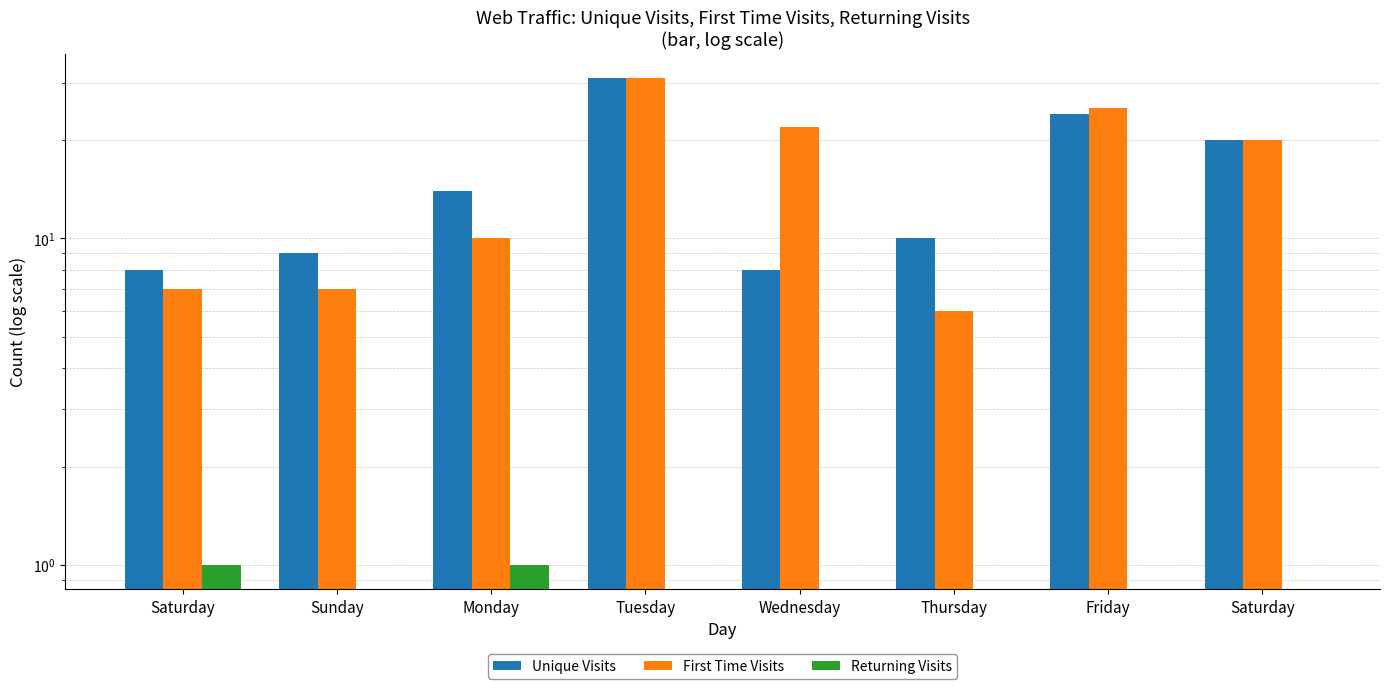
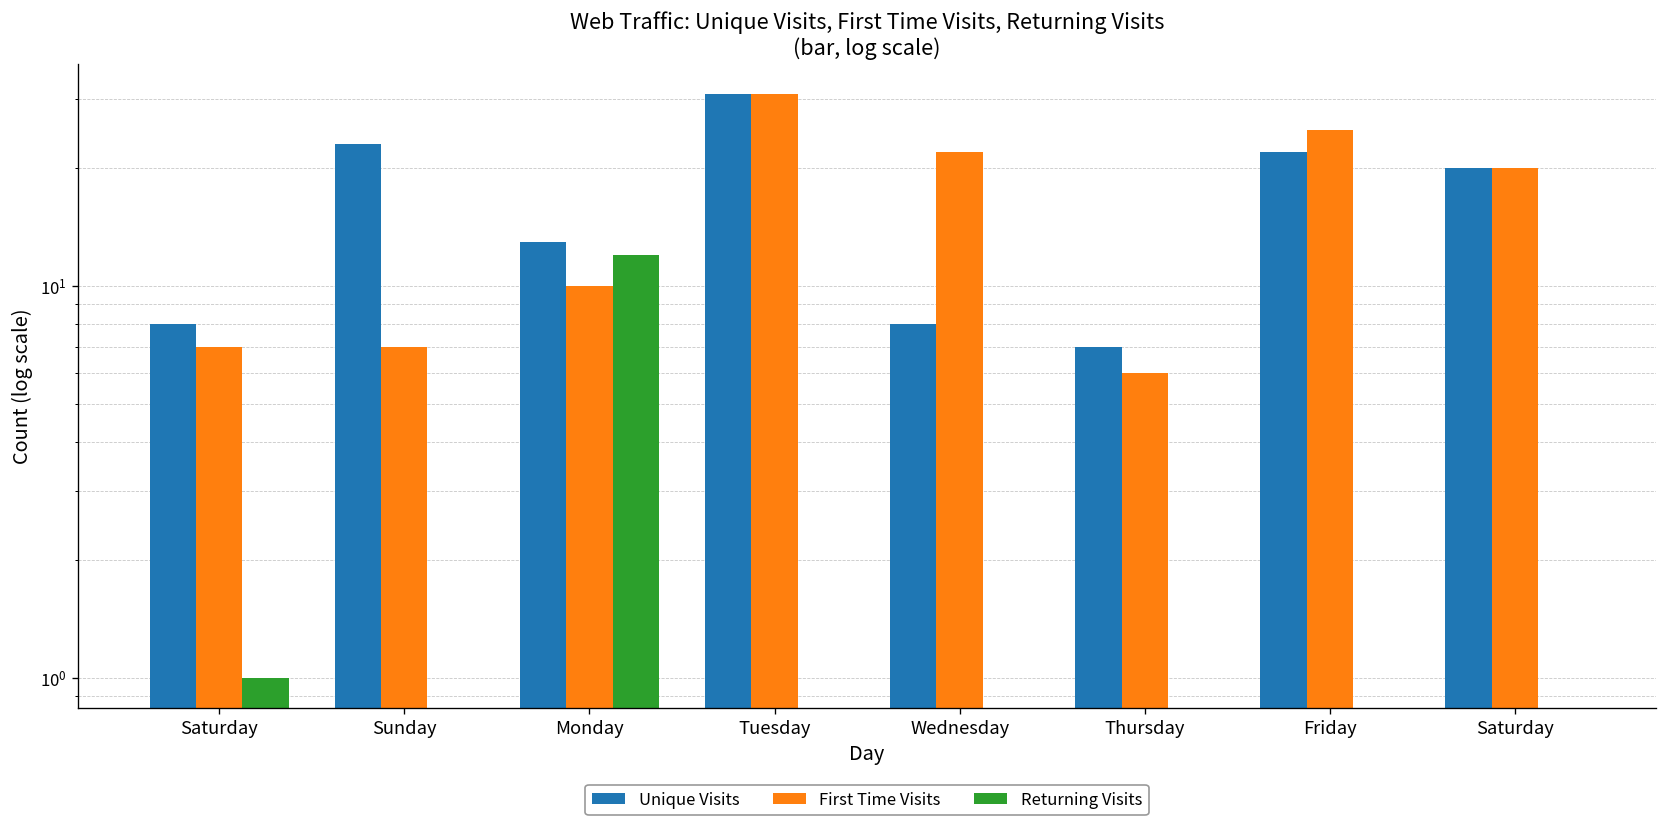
Unique Visits, Sunday: 9 -> 23
Unique Visits, Monday: 14 -> 13
Returning Visits, Monday: 1 -> 12
Unique Visits, Thursday: 10 -> 7
Unique Visits, Friday: 24 -> 22
